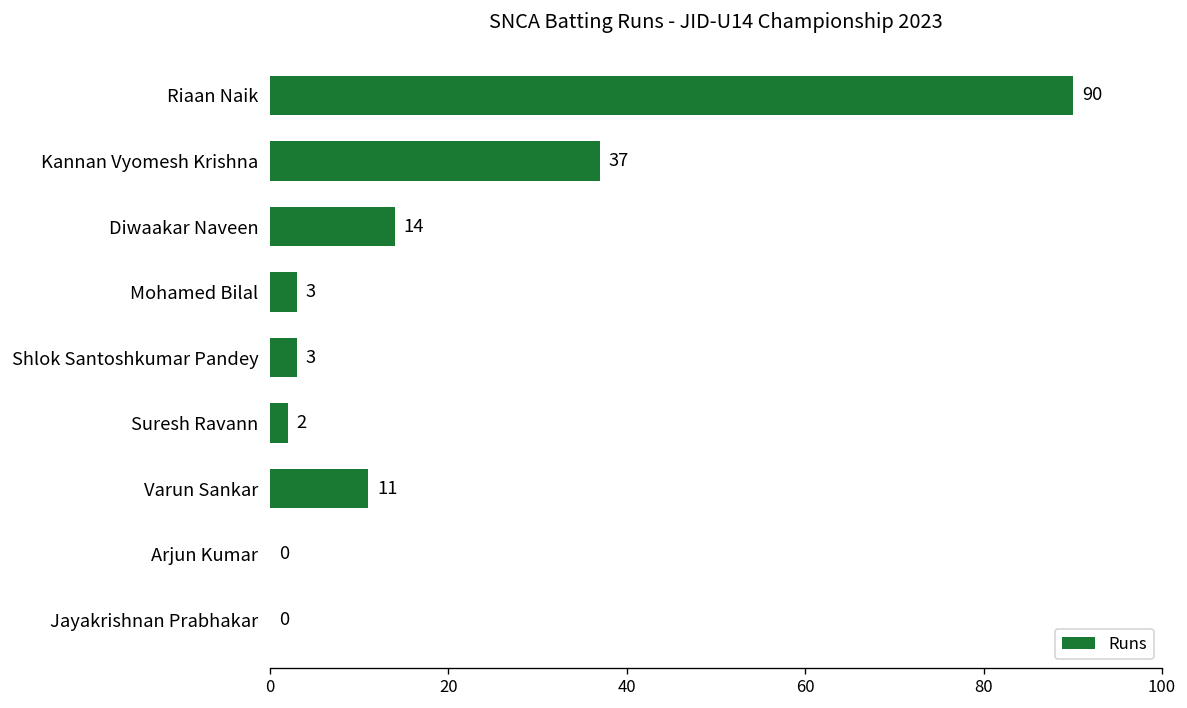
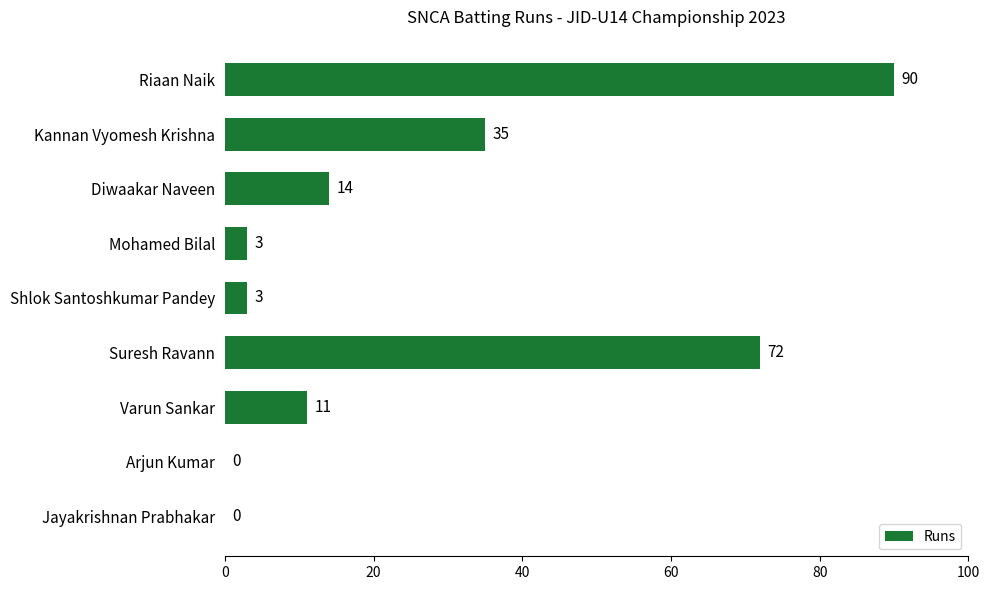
Kannan Vyomesh Krishna: 37 -> 35
Suresh Ravann: 2 -> 72
